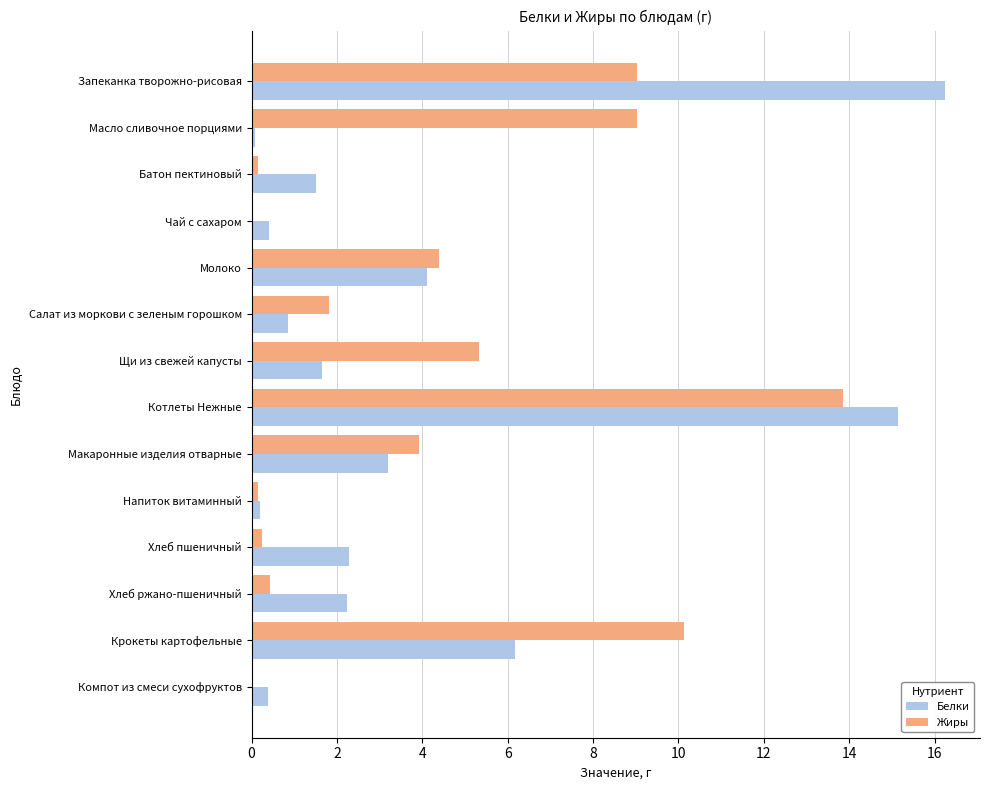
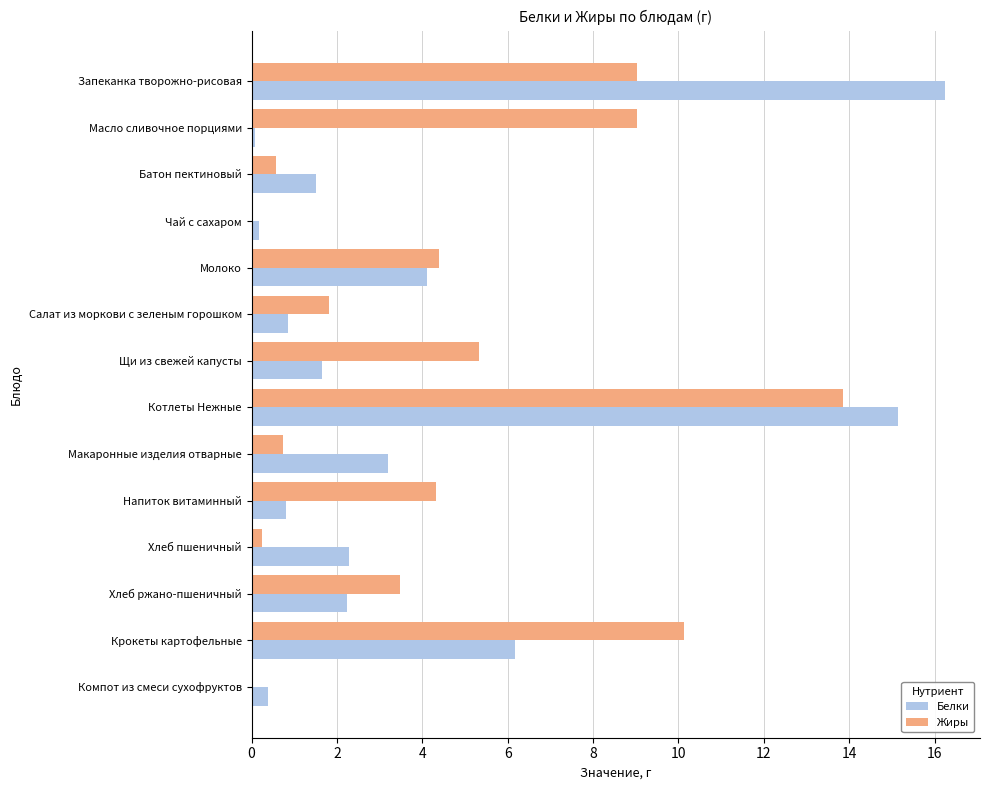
Жиры, Батон пектиновый: 0.1 -> 0.6
Белки, Чай с сахаром: 0.4 -> 0.2
Жиры, Макаронные изделия отварные: 3.9 -> 0.7
Жиры, Напиток витаминный: 0.2 -> 4.3
Белки, Напиток витаминный: 0.2 -> 0.8
Жиры, Хлеб ржано-пшеничный: 0.4 -> 3.5
